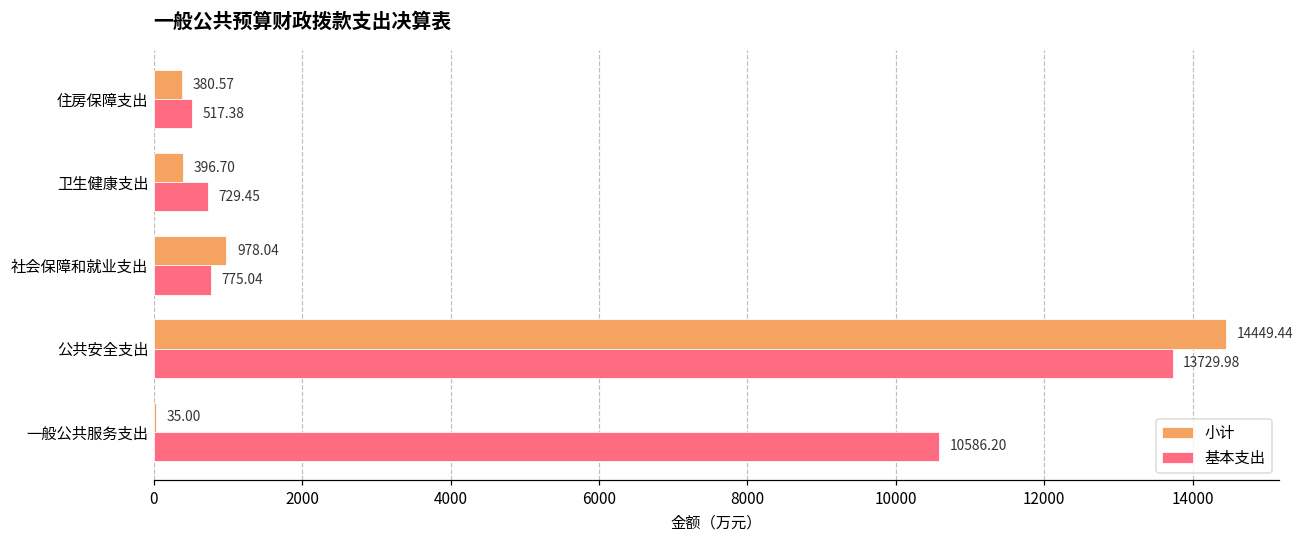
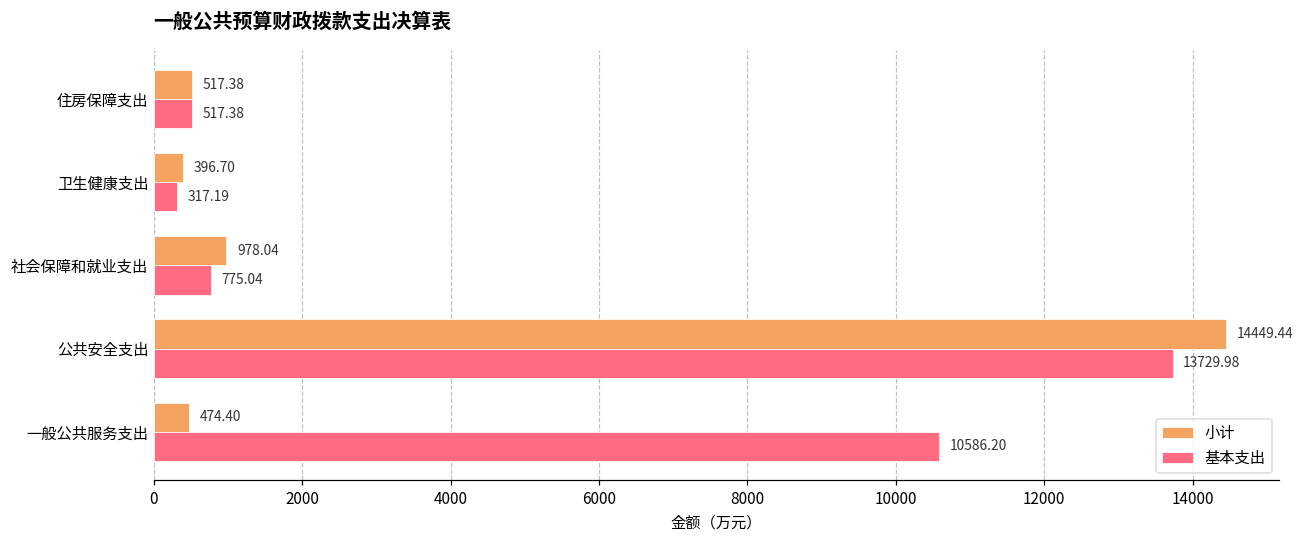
小计, 住房保障支出: 380.57 -> 517.38
基本支出, 卫生健康支出: 729.45 -> 317.19
小计, 一般公共服务支出: 35.00 -> 474.40
